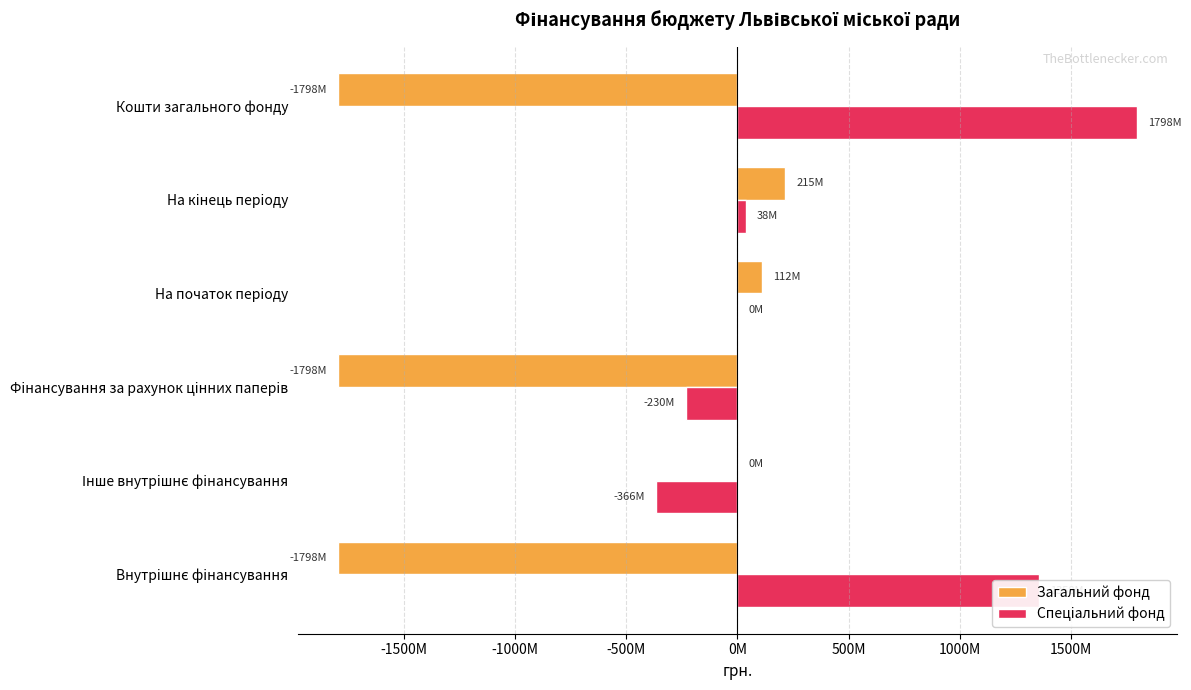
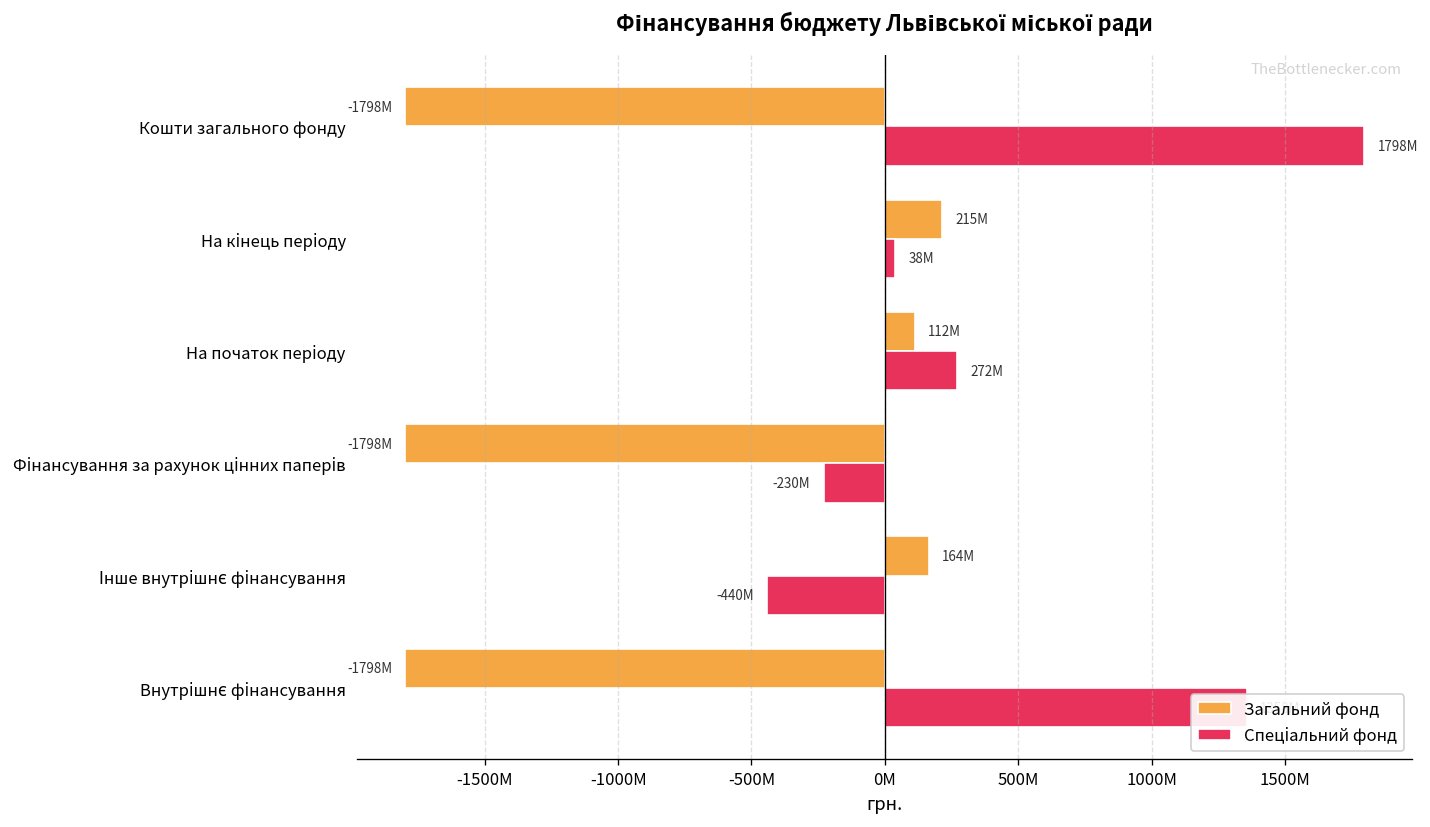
Спеціальний фонд, На початок періоду: 0M -> 272M
Загальний фонд, Інше внутрішнє фінансування: 0M -> 164M
Спеціальний фонд, Інше внутрішнє фінансування: -366M -> -440M
